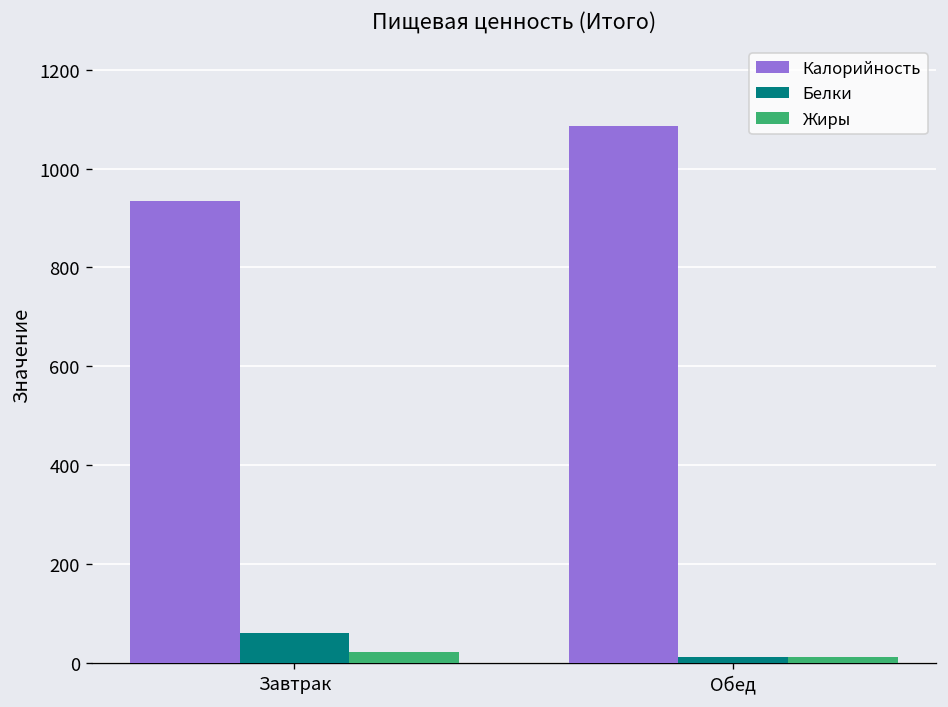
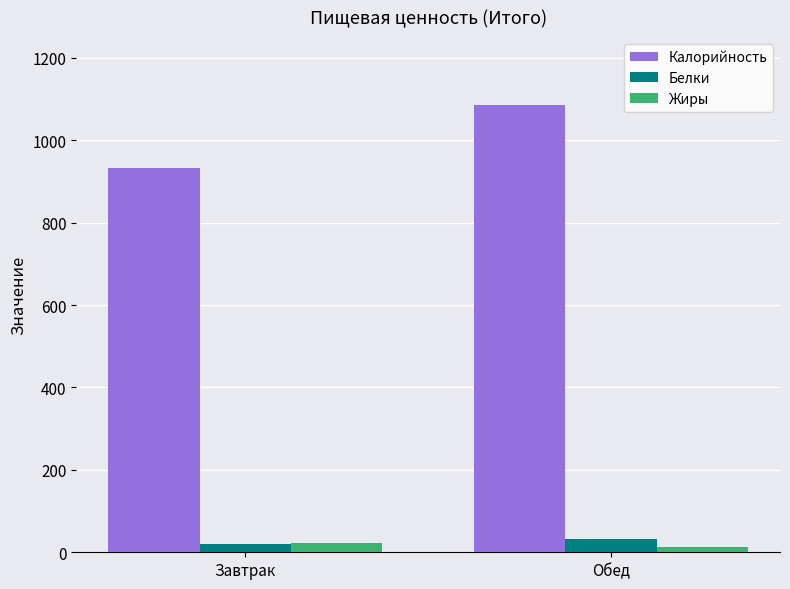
Белки, Завтрак: 60 -> 20
Белки, Обед: 10 -> 30
